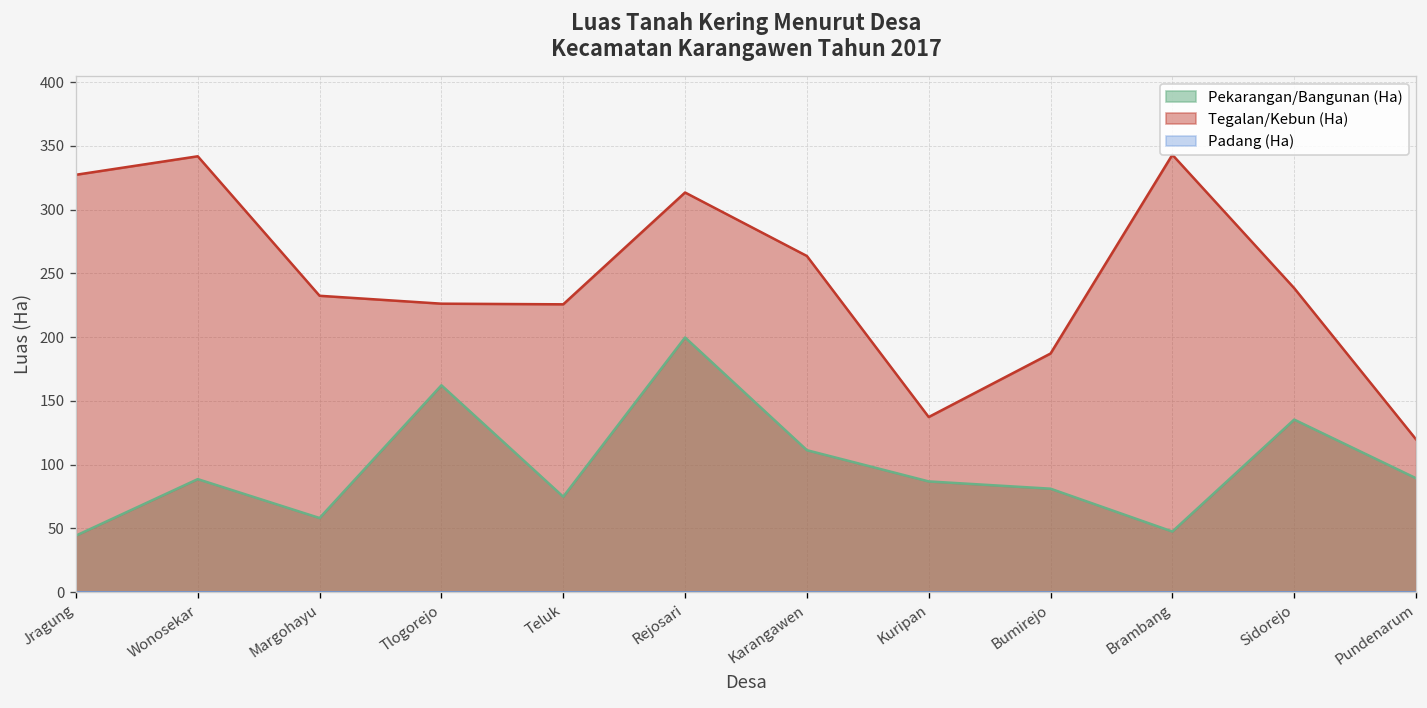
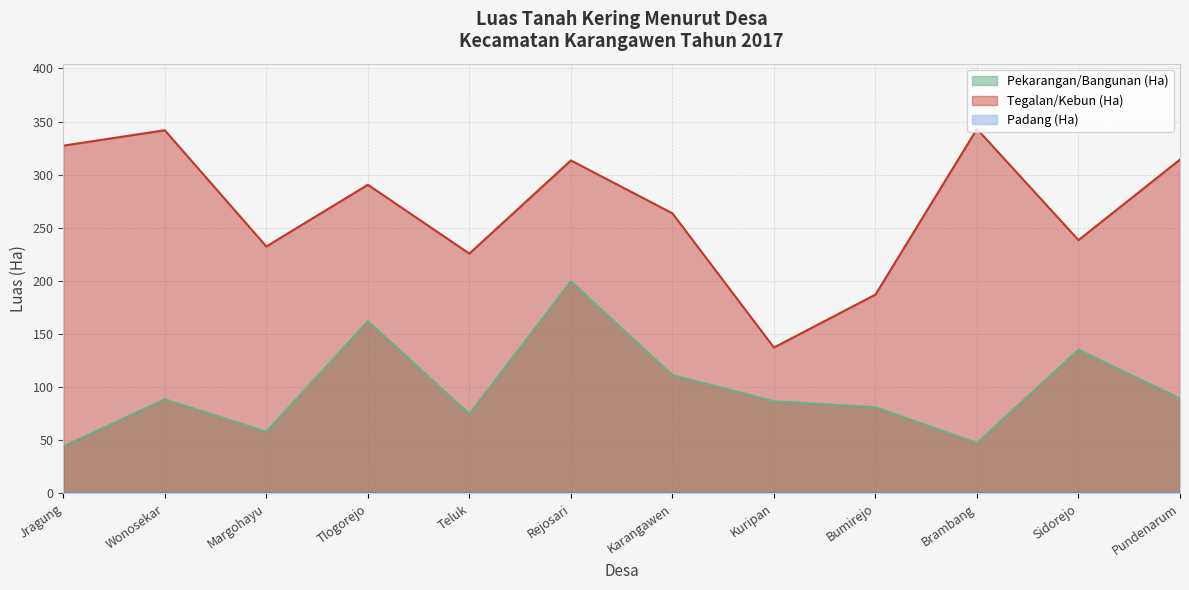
Tegalan/Kebun (Ha), Tlogorejo: 226 -> 291
Tegalan/Kebun (Ha), Pundenarum: 120 -> 314
